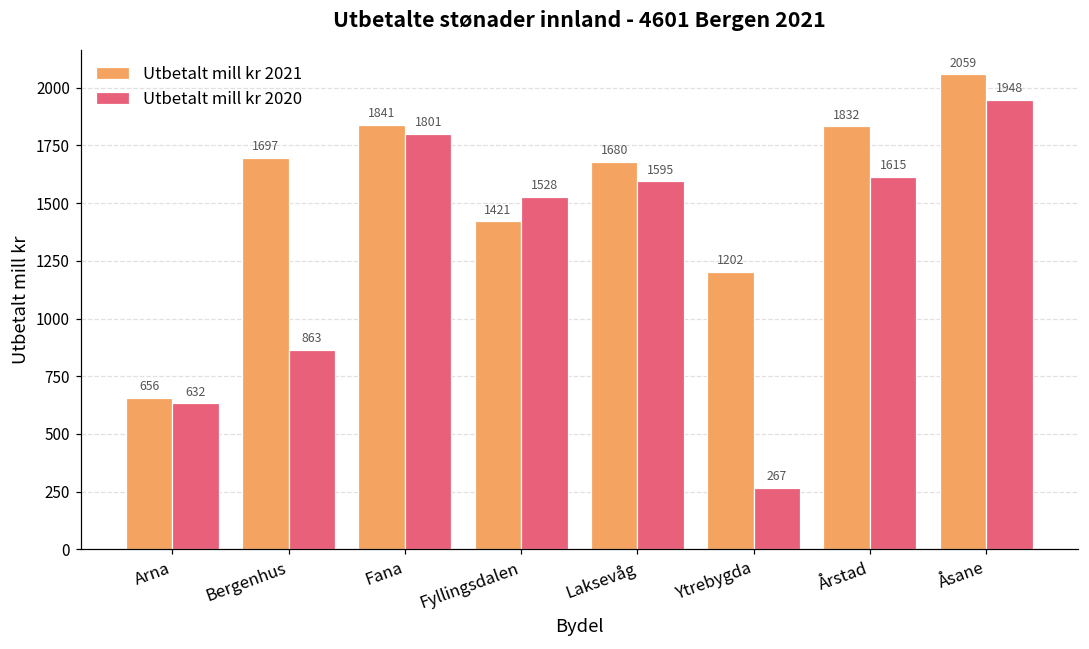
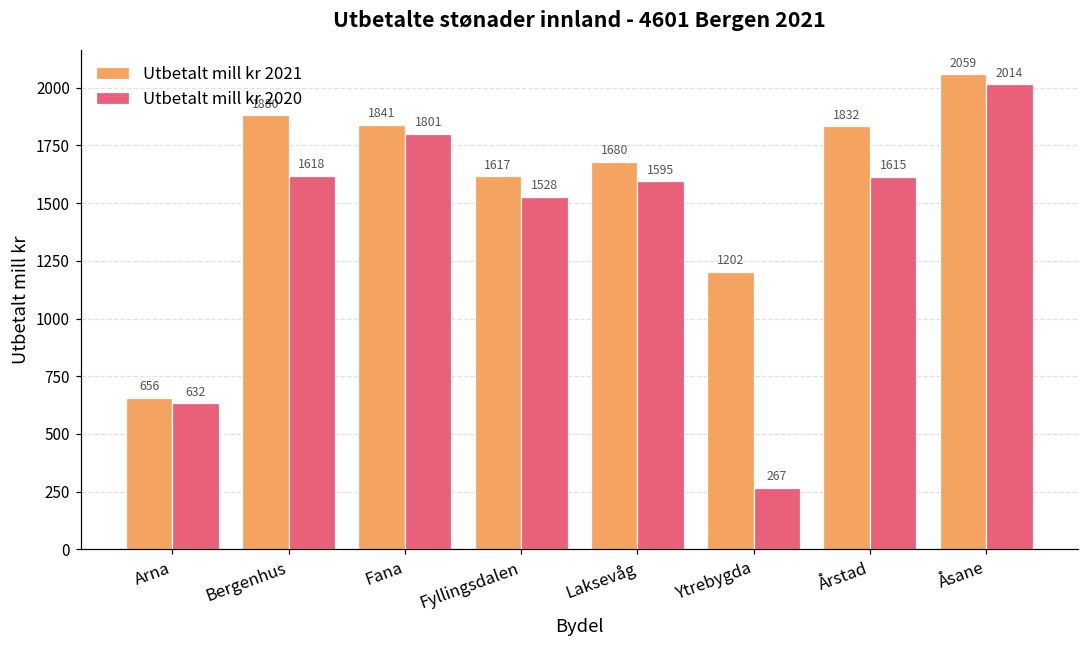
Utbetalt mill kr 2021, Bergenhus: 1697 -> 1880
Utbetalt mill kr 2020, Bergenhus: 863 -> 1618
Utbetalt mill kr 2021, Fyllingsdalen: 1421 -> 1617
Utbetalt mill kr 2020, Åsane: 1948 -> 2014
